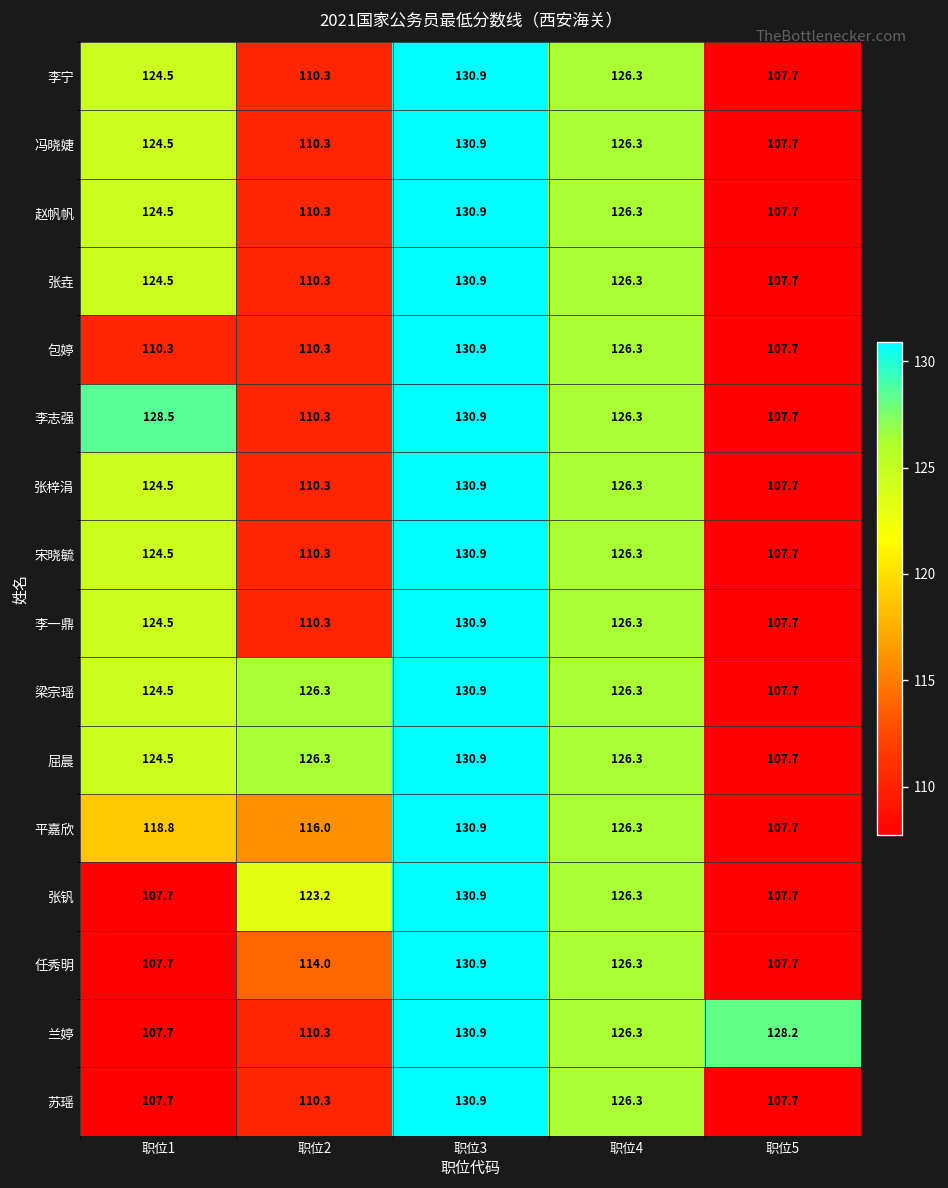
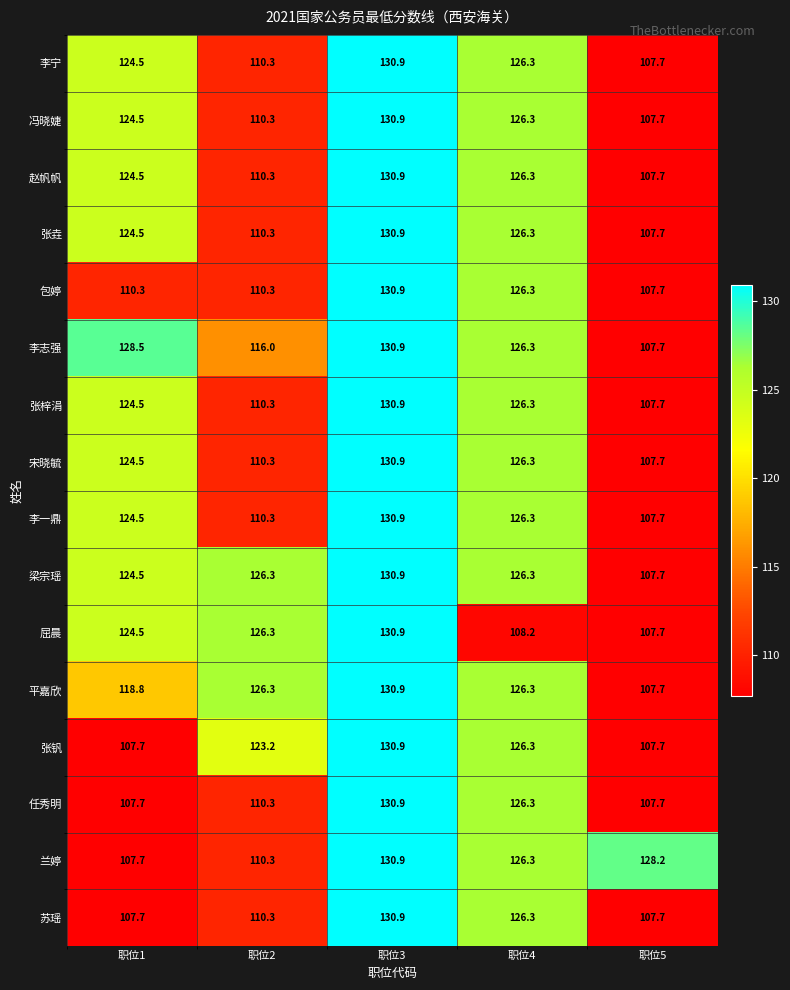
李志强, 职位2: 110.3 -> 116.0
屈晨, 职位4: 126.3 -> 108.2
平嘉欣, 职位2: 116.0 -> 126.3
任秀明, 职位2: 114.0 -> 110.3
